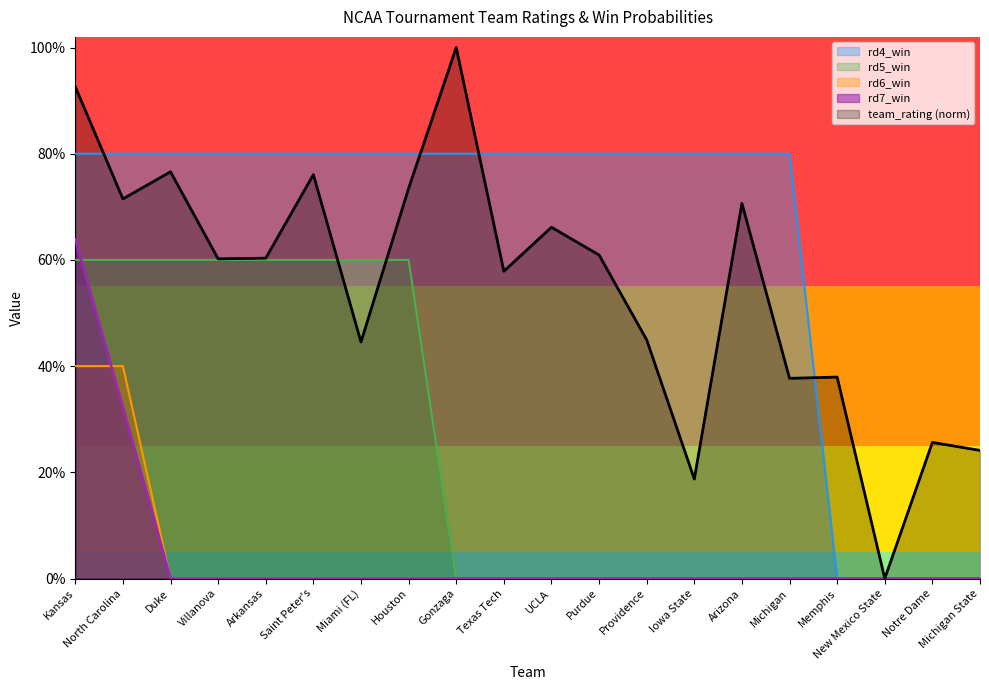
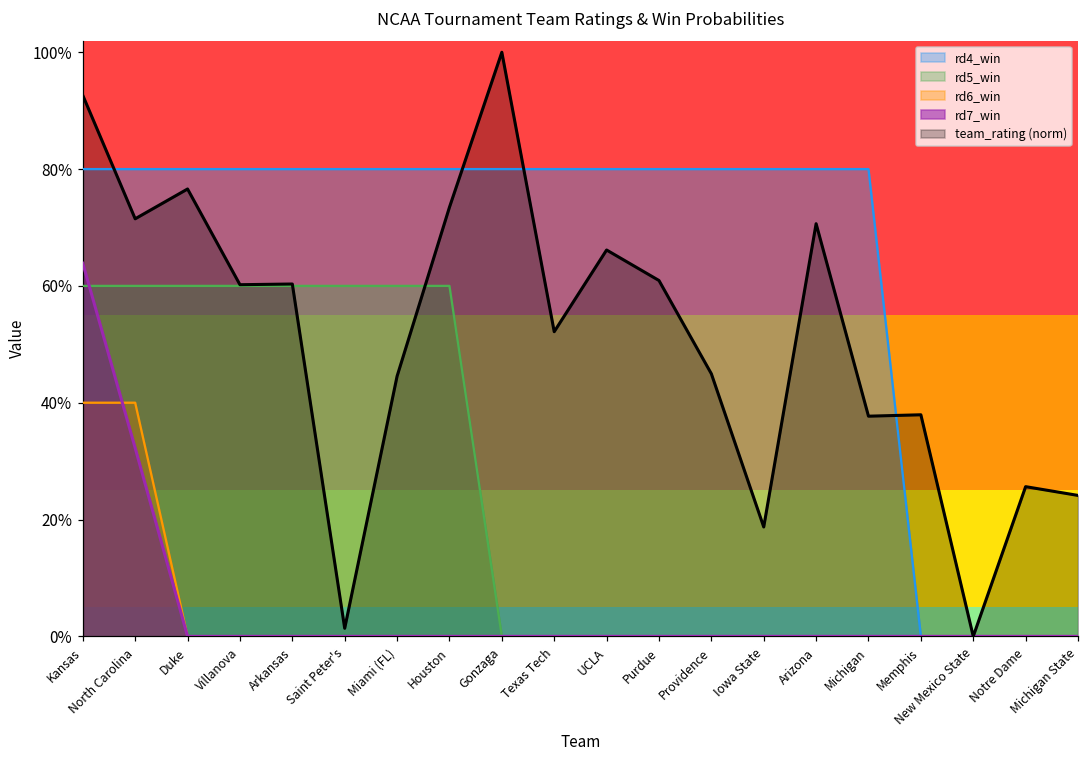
team_rating (norm), Saint Peter's: 76% -> 1%
team_rating (norm), Texas Tech: 58% -> 52%
